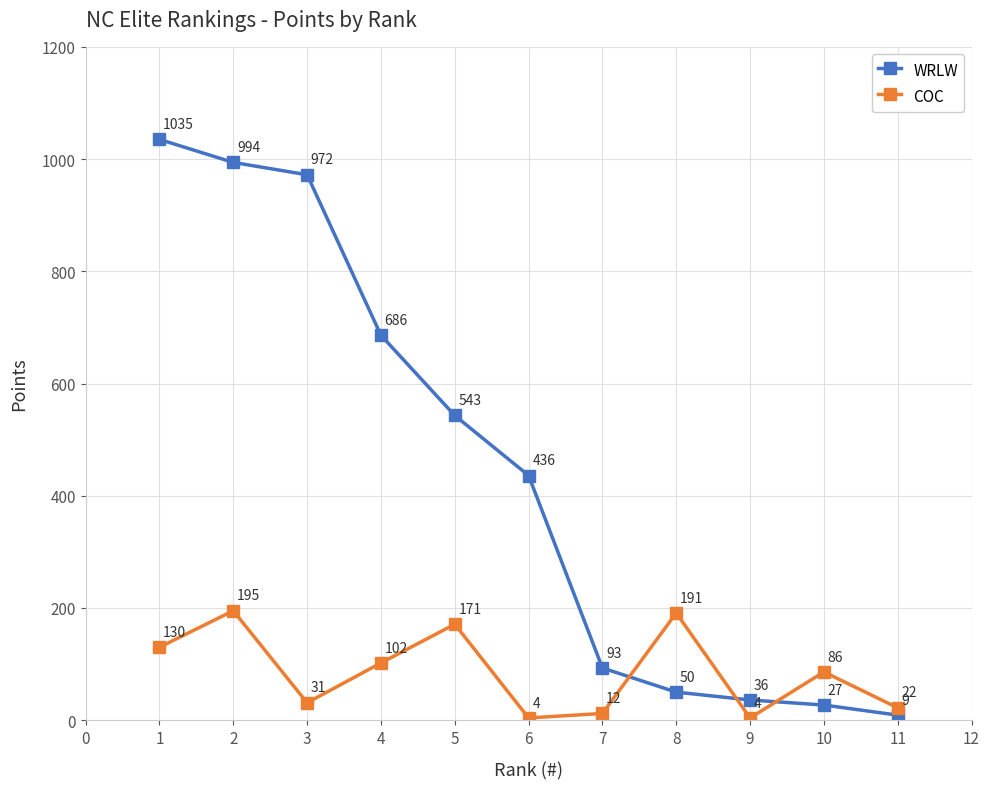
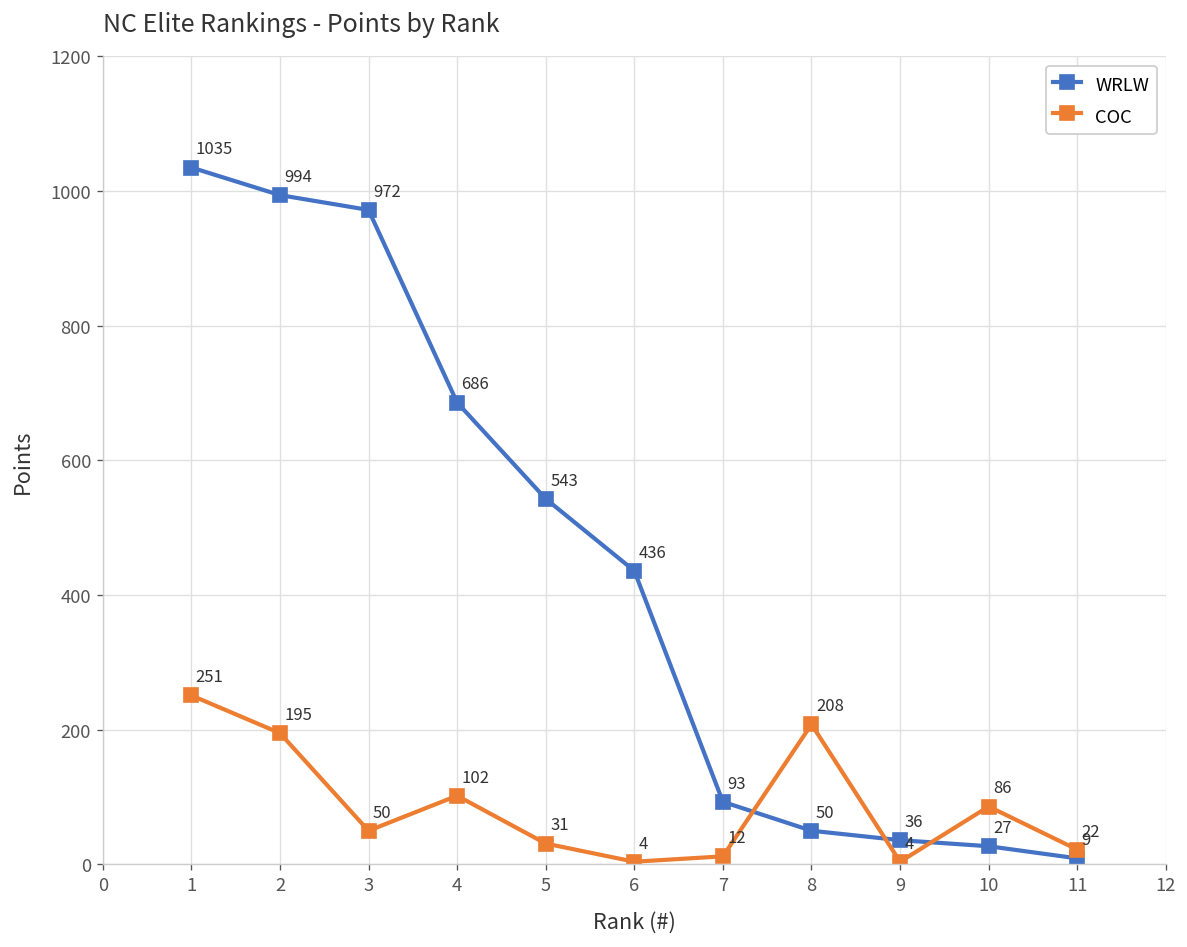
COC, 1: 130 -> 251
COC, 3: 31 -> 50
COC, 5: 171 -> 31
COC, 8: 191 -> 208
